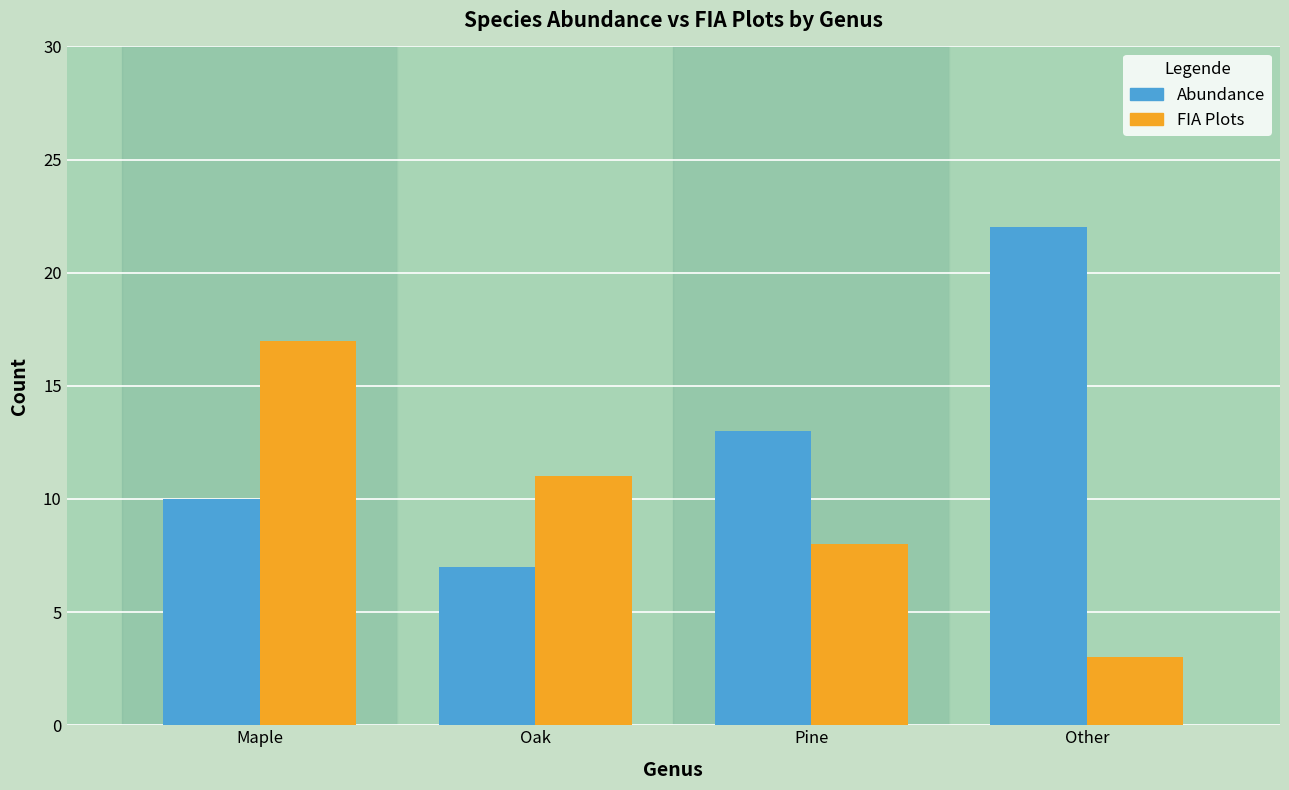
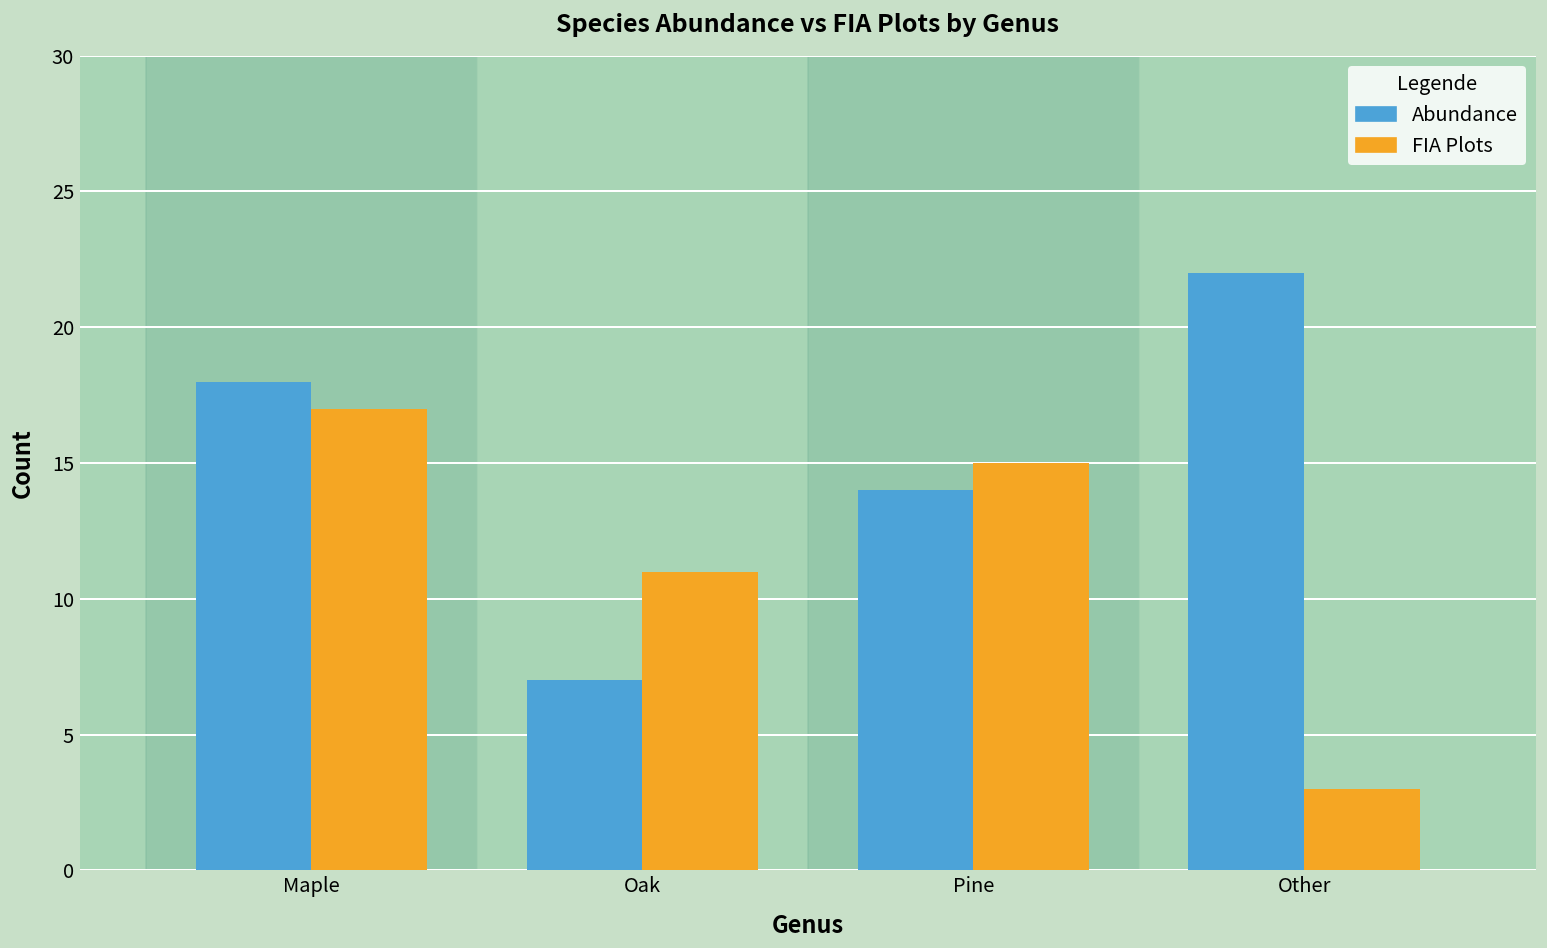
Abundance, Maple: 10 -> 18
Abundance, Pine: 13 -> 14
FIA Plots, Pine: 8 -> 15
